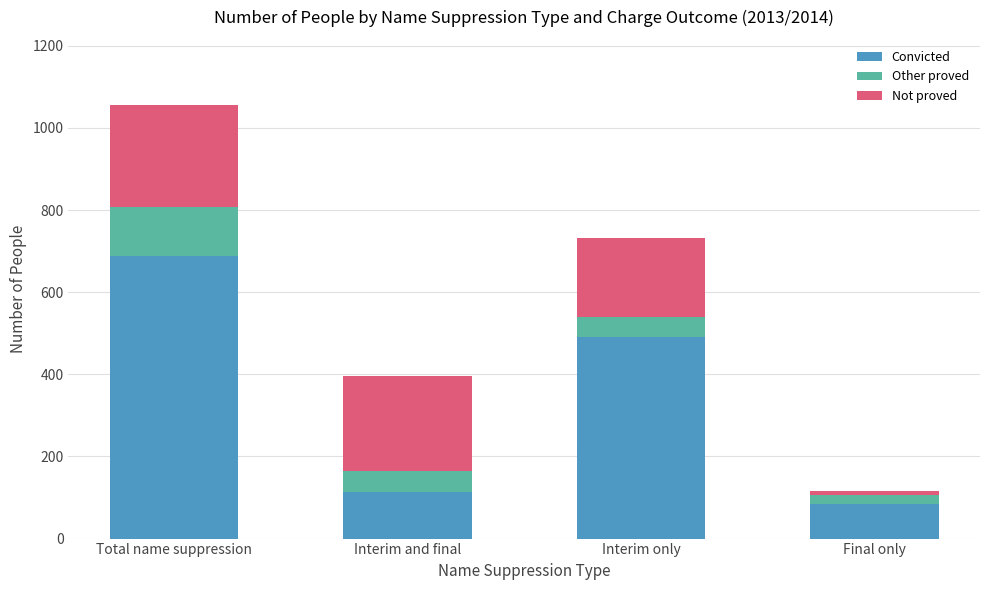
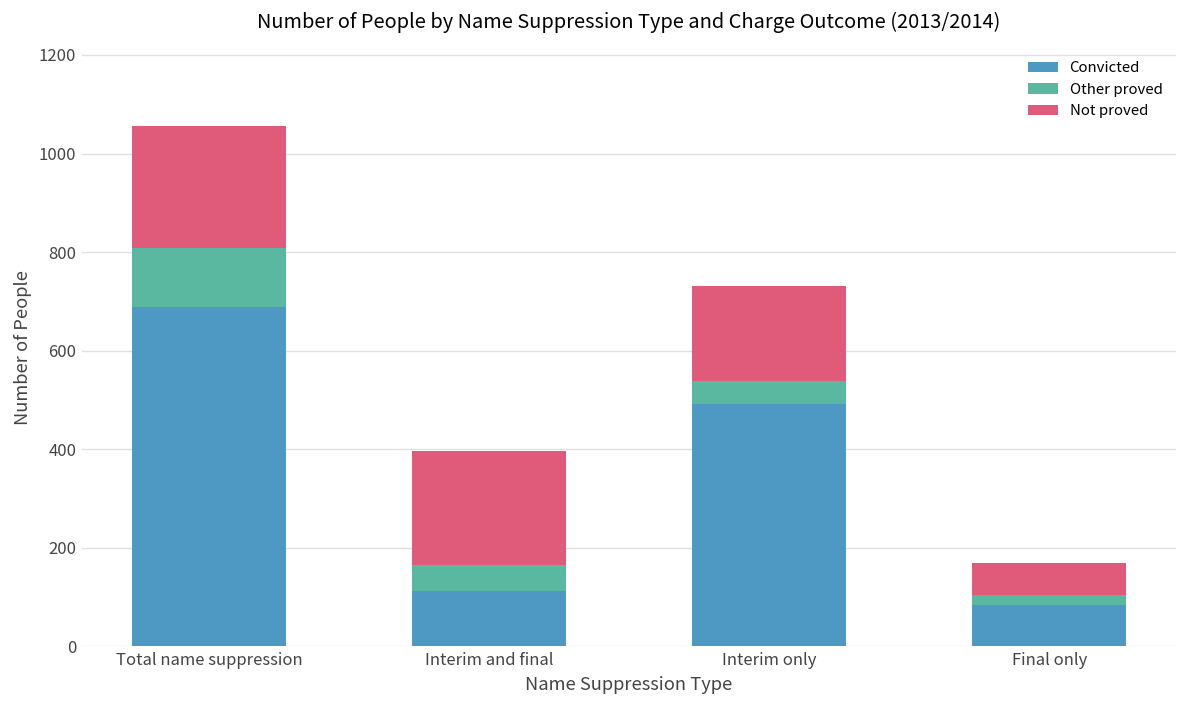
Not proved, Final only: 10 -> 60
